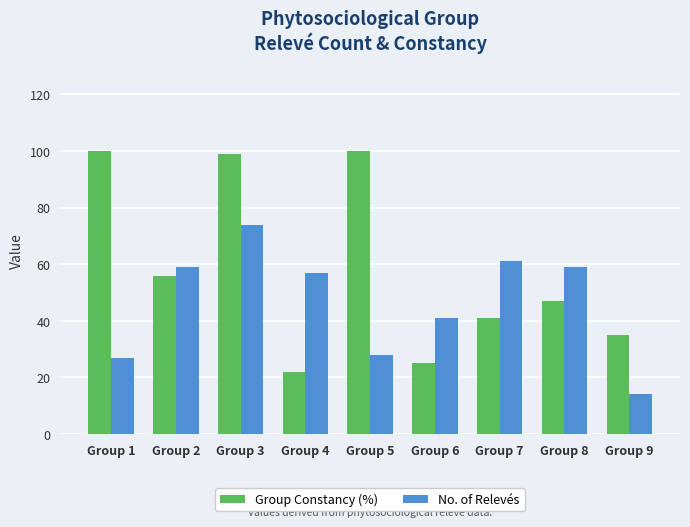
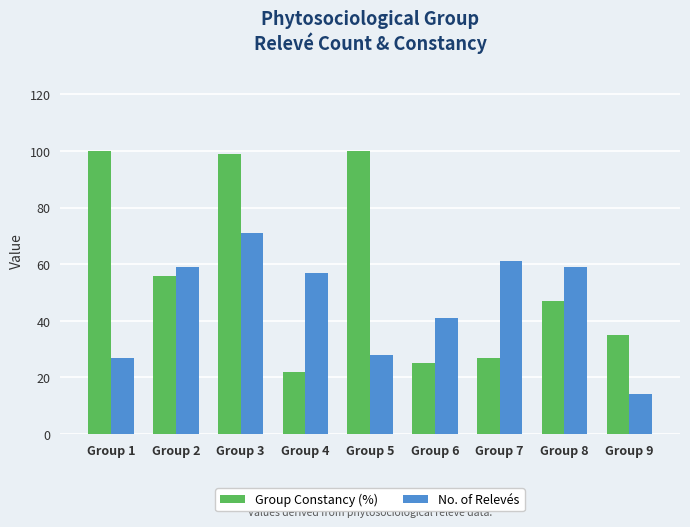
No. of Relevés, Group 3: 74 -> 71
Group Constancy (%), Group 7: 41 -> 27
